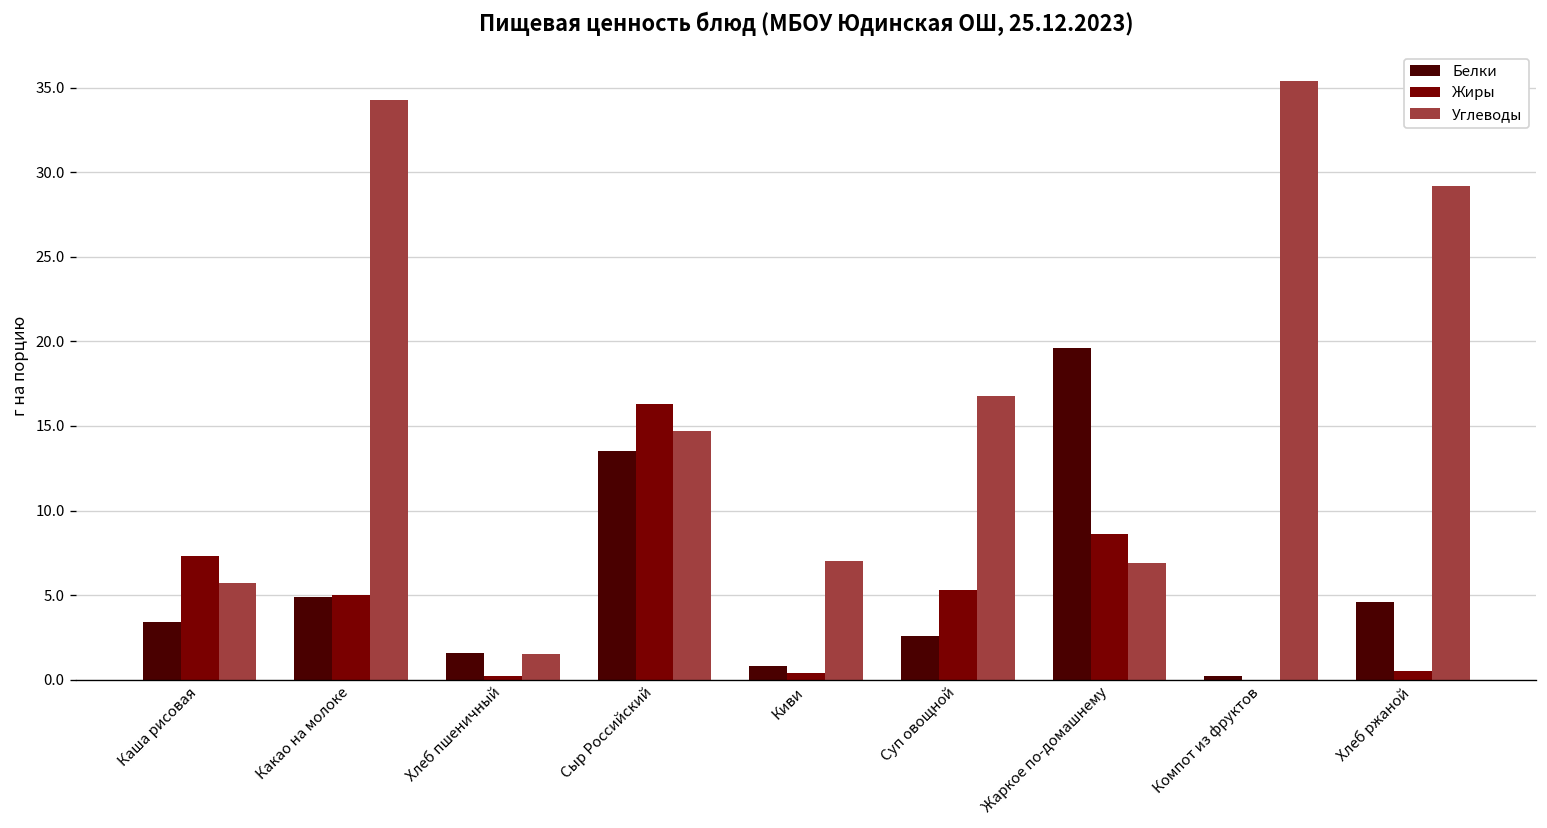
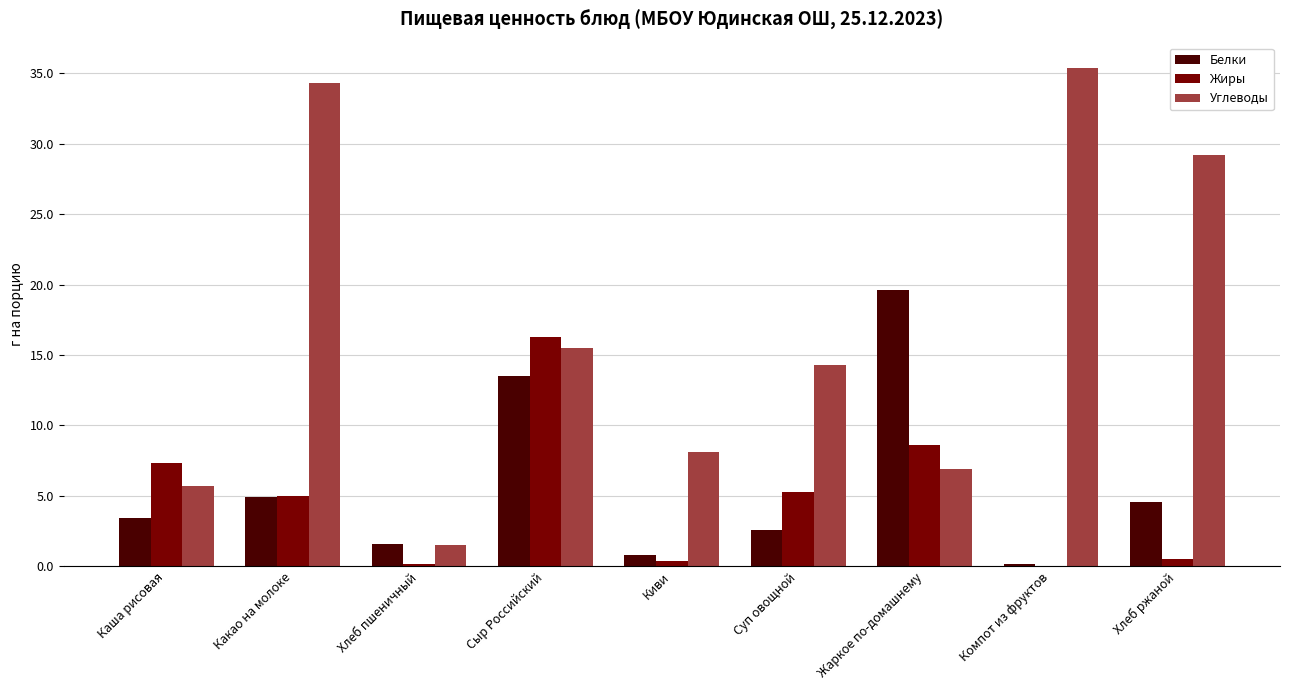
Углеводы, Сыр Российский: 14.7 -> 15.5
Углеводы, Киви: 7.0 -> 8.1
Углеводы, Суп овощной: 16.8 -> 14.3
